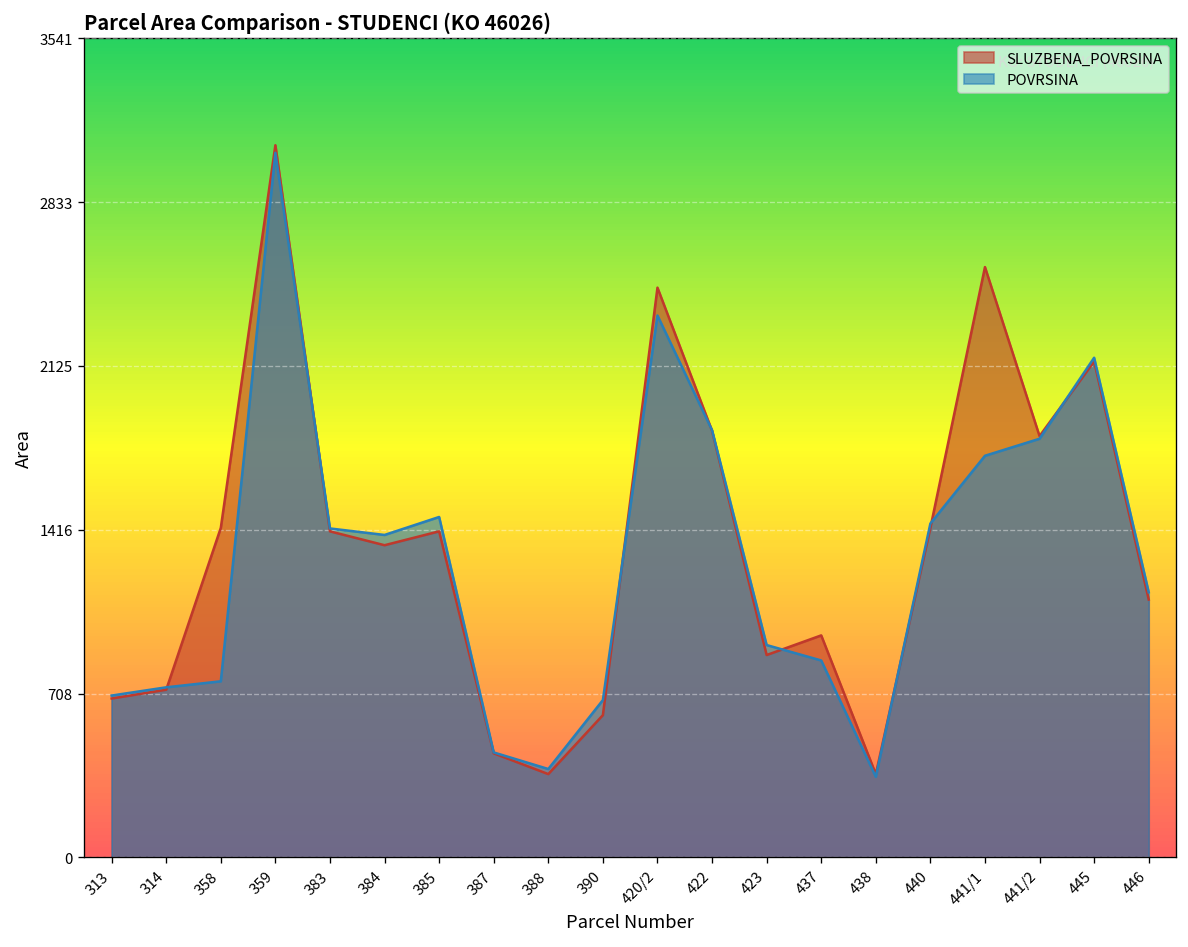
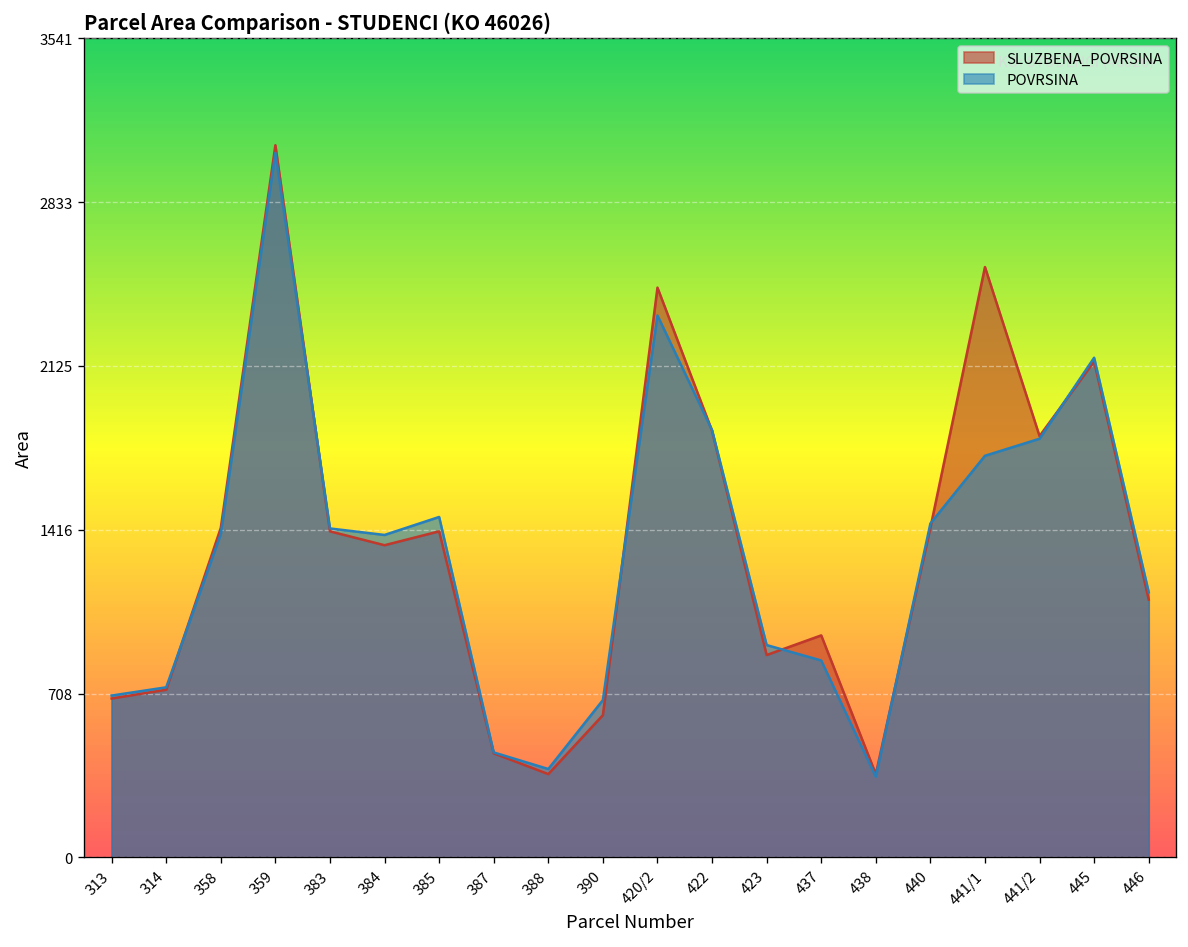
POVRSINA, 358: 760 -> 1400
